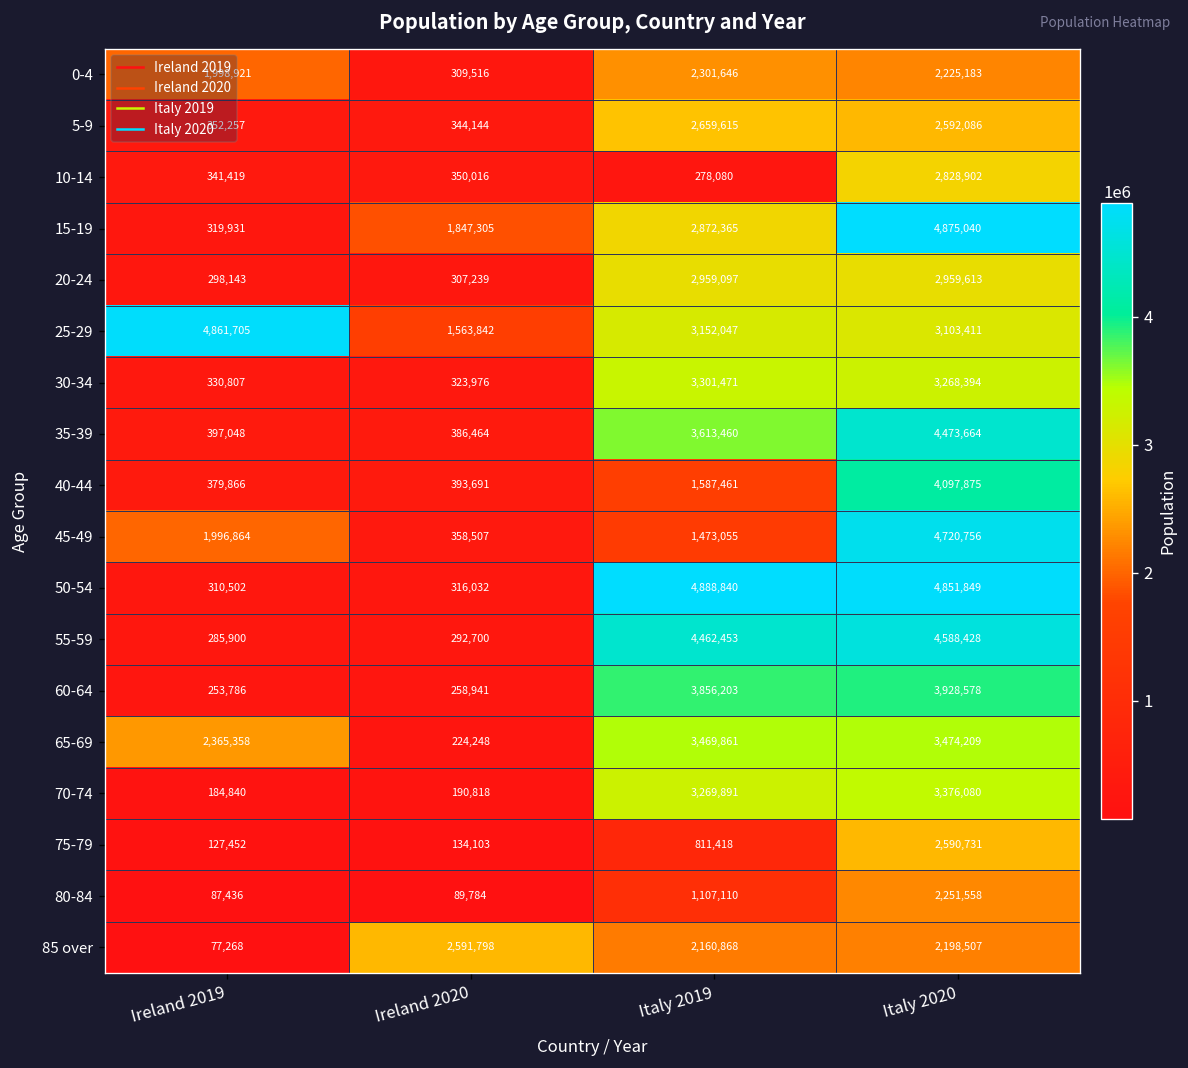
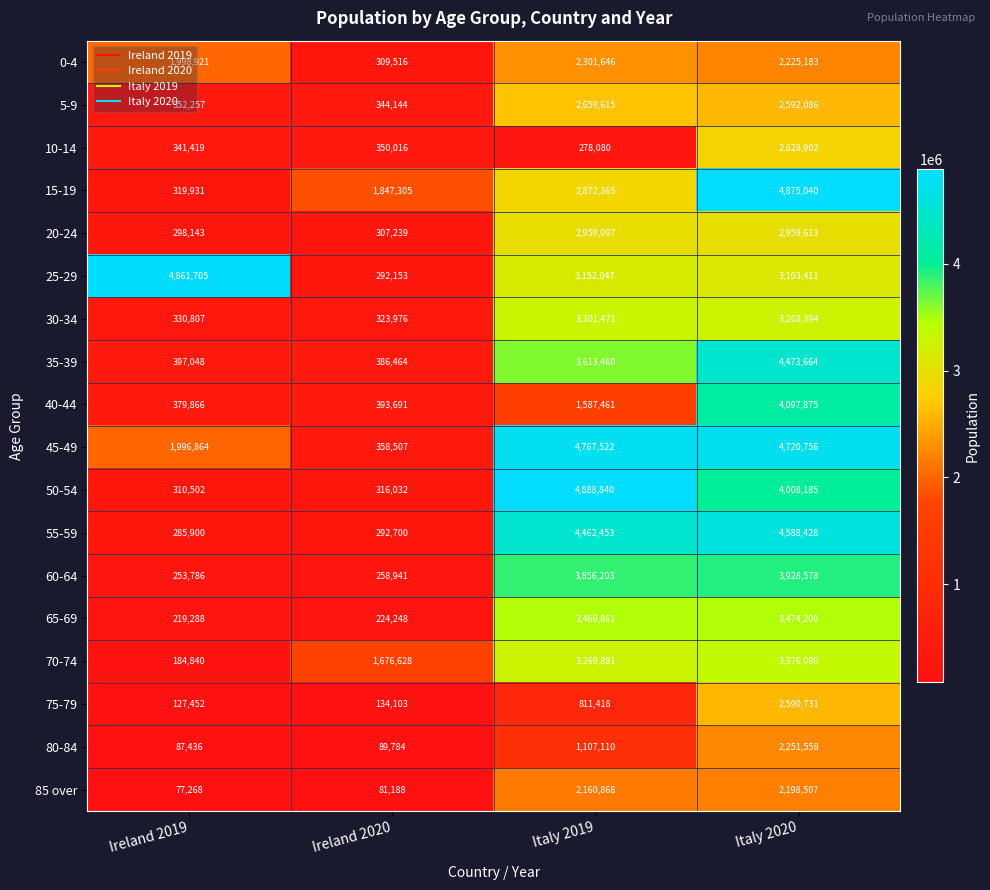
25-29, Ireland 2020: 1,563,842 -> 292,153
45-49, Italy 2019: 1,473,055 -> 4,767,522
50-54, Italy 2020: 4,851,849 -> 4,008,185
65-69, Ireland 2019: 2,365,358 -> 219,288
70-74, Ireland 2020: 190,818 -> 1,676,628
85 over, Ireland 2020: 2,591,798 -> 81,188
